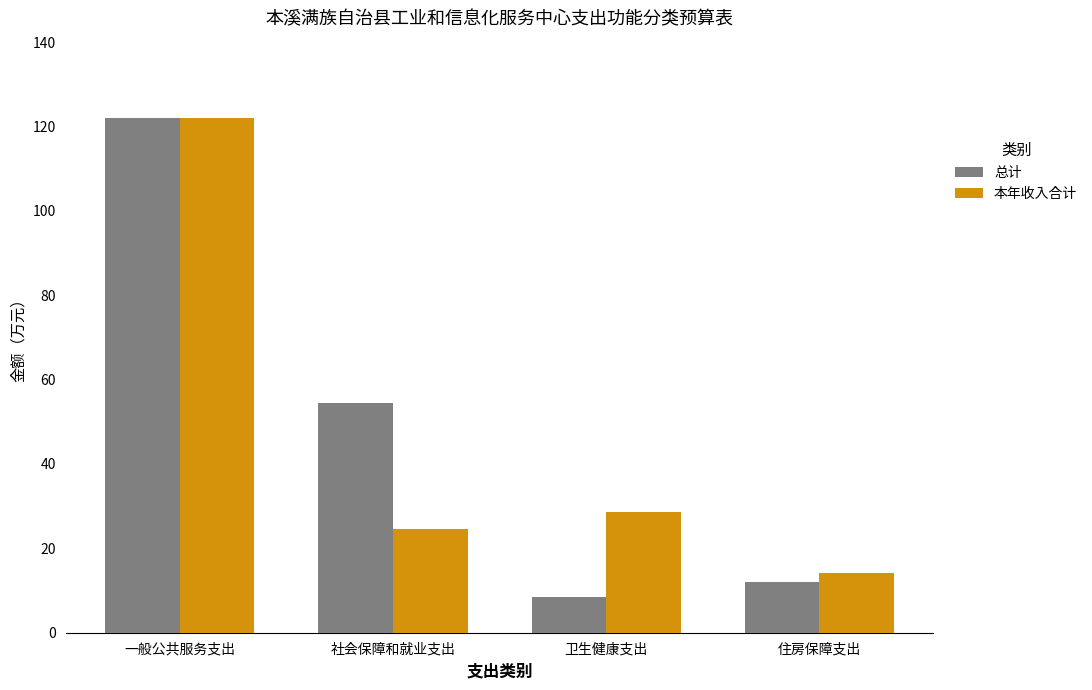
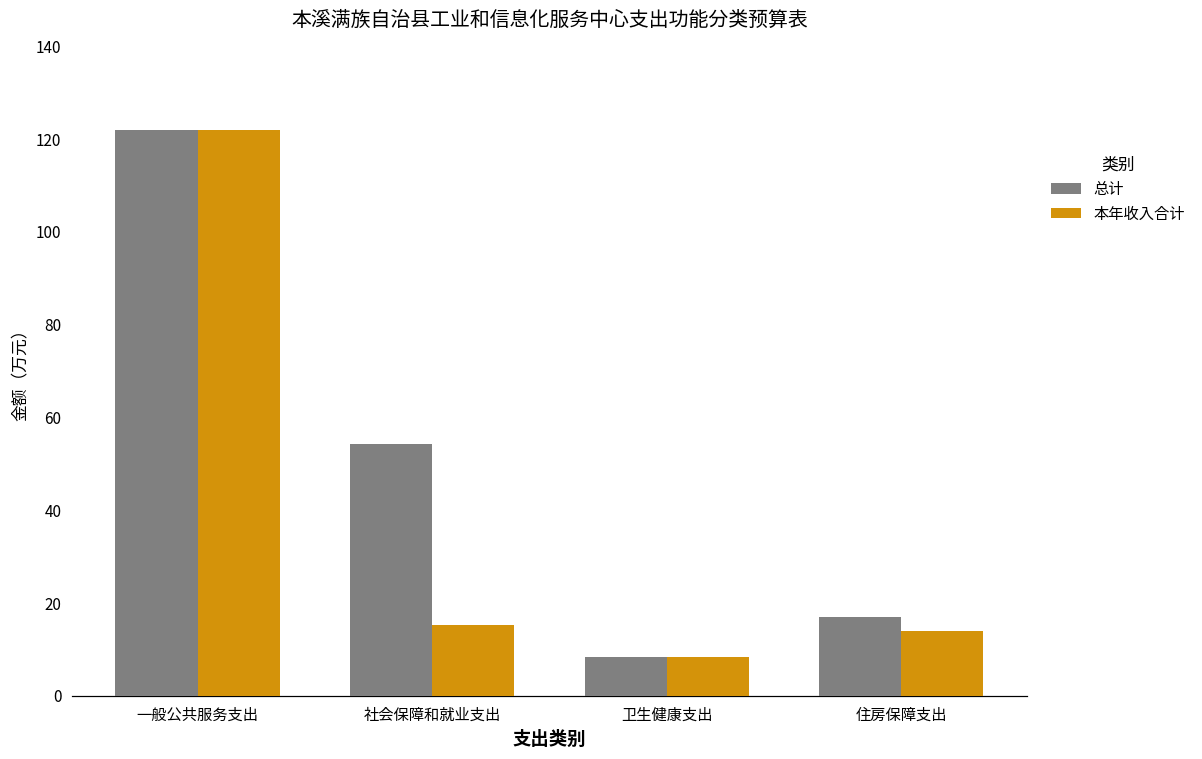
本年收入合计, 社会保障和就业支出: 25 -> 15
本年收入合计, 卫生健康支出: 29 -> 9
总计, 住房保障支出: 12 -> 17
